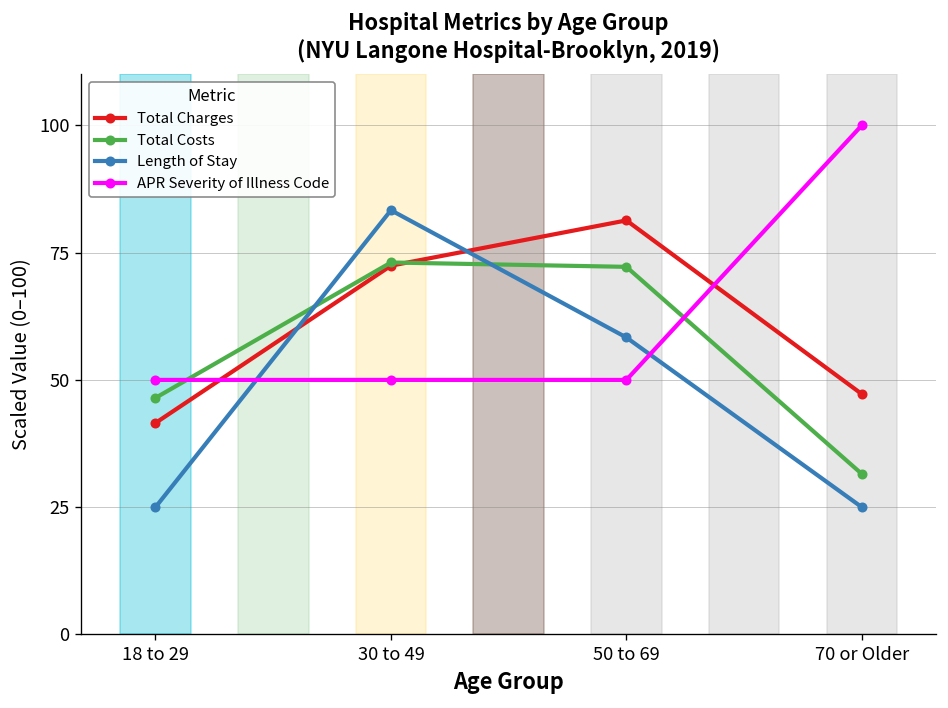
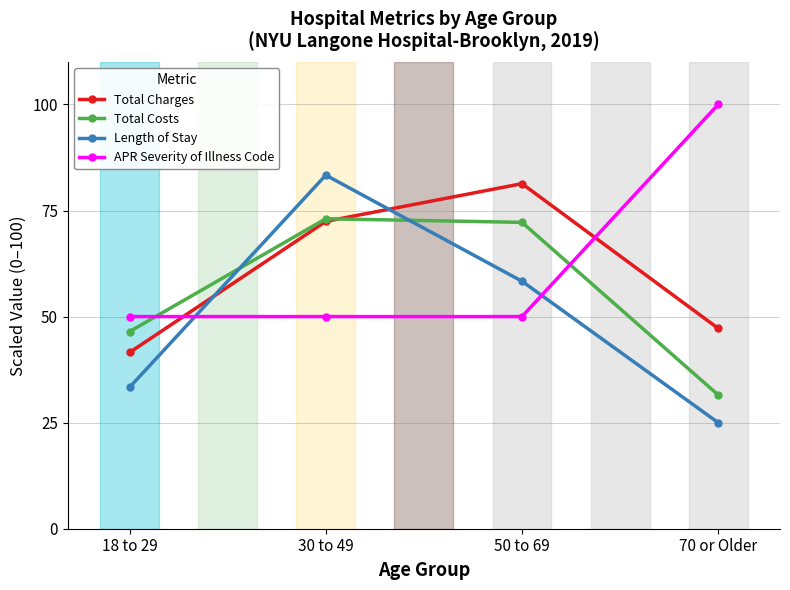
Length of Stay, 18 to 29: 25 -> 33
